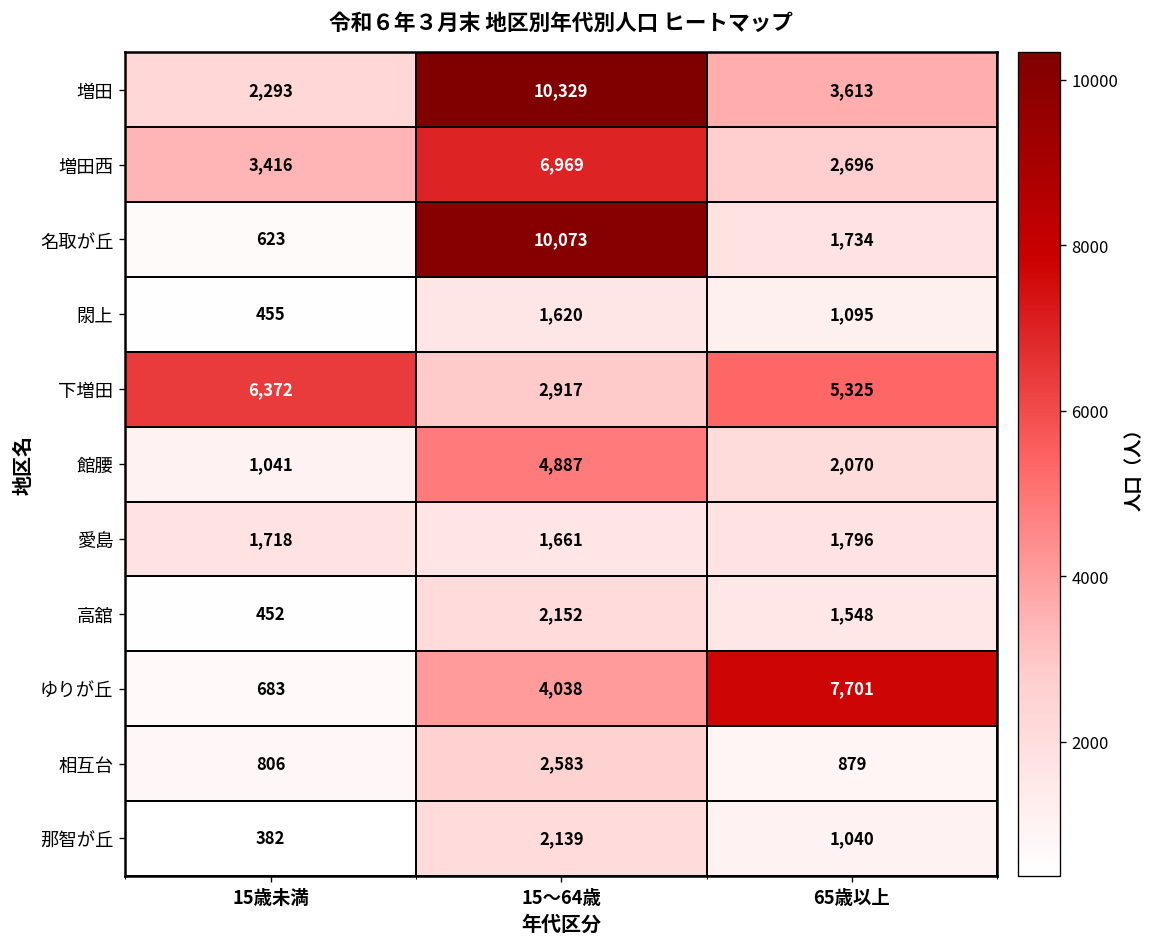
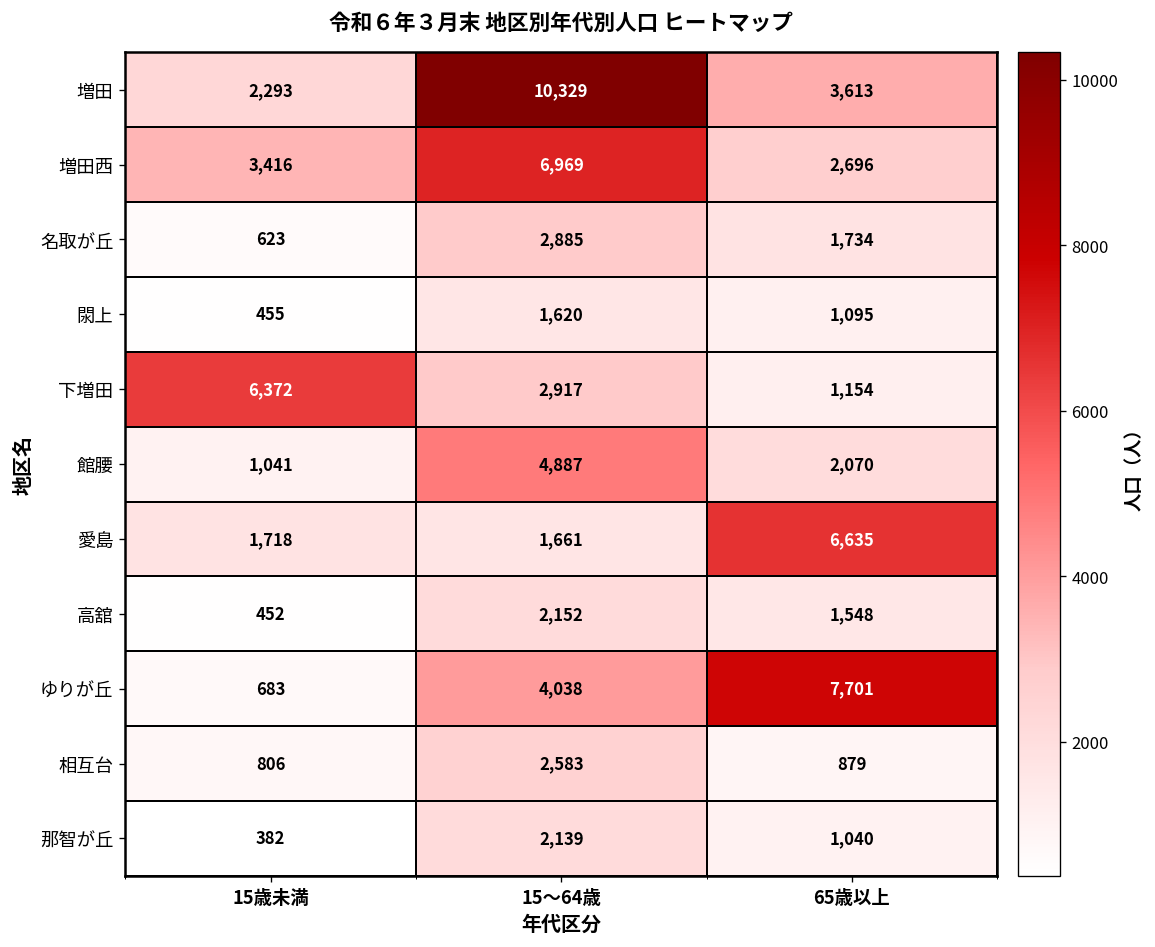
名取が丘, 15～64歳: 10,073 -> 2,885
下増田, 65歳以上: 5,325 -> 1,154
愛島, 65歳以上: 1,796 -> 6,635
